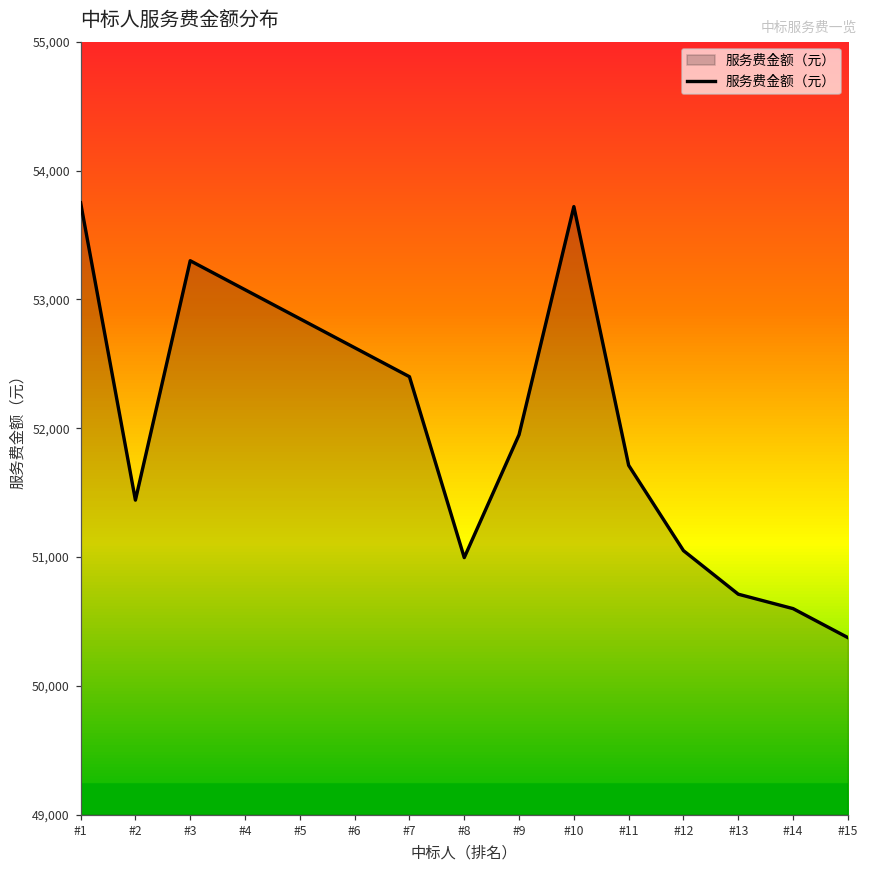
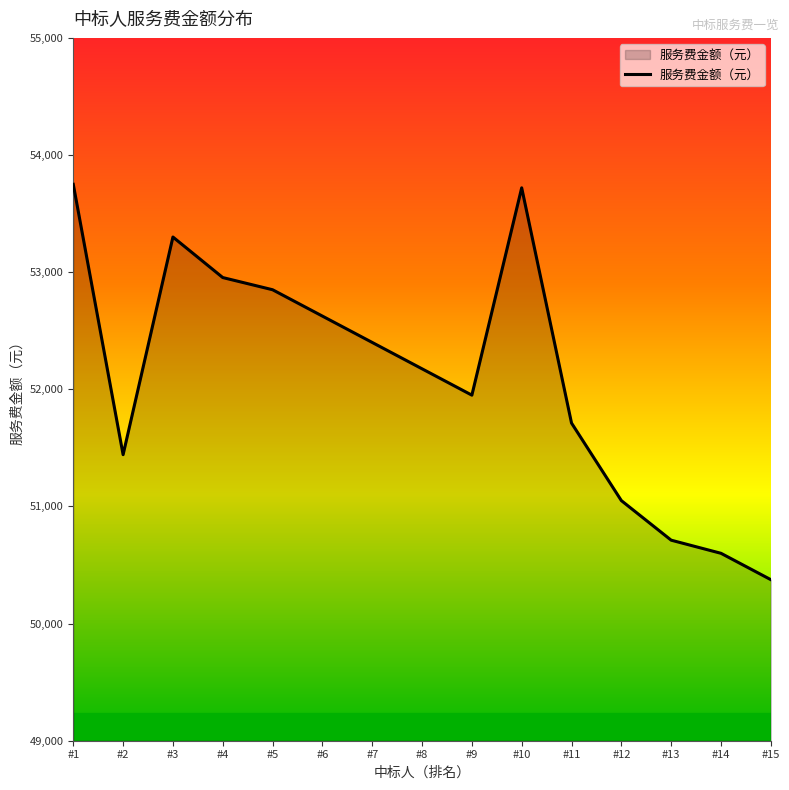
#4: 53,080 -> 52,950
#8: 51,000 -> 52,180
